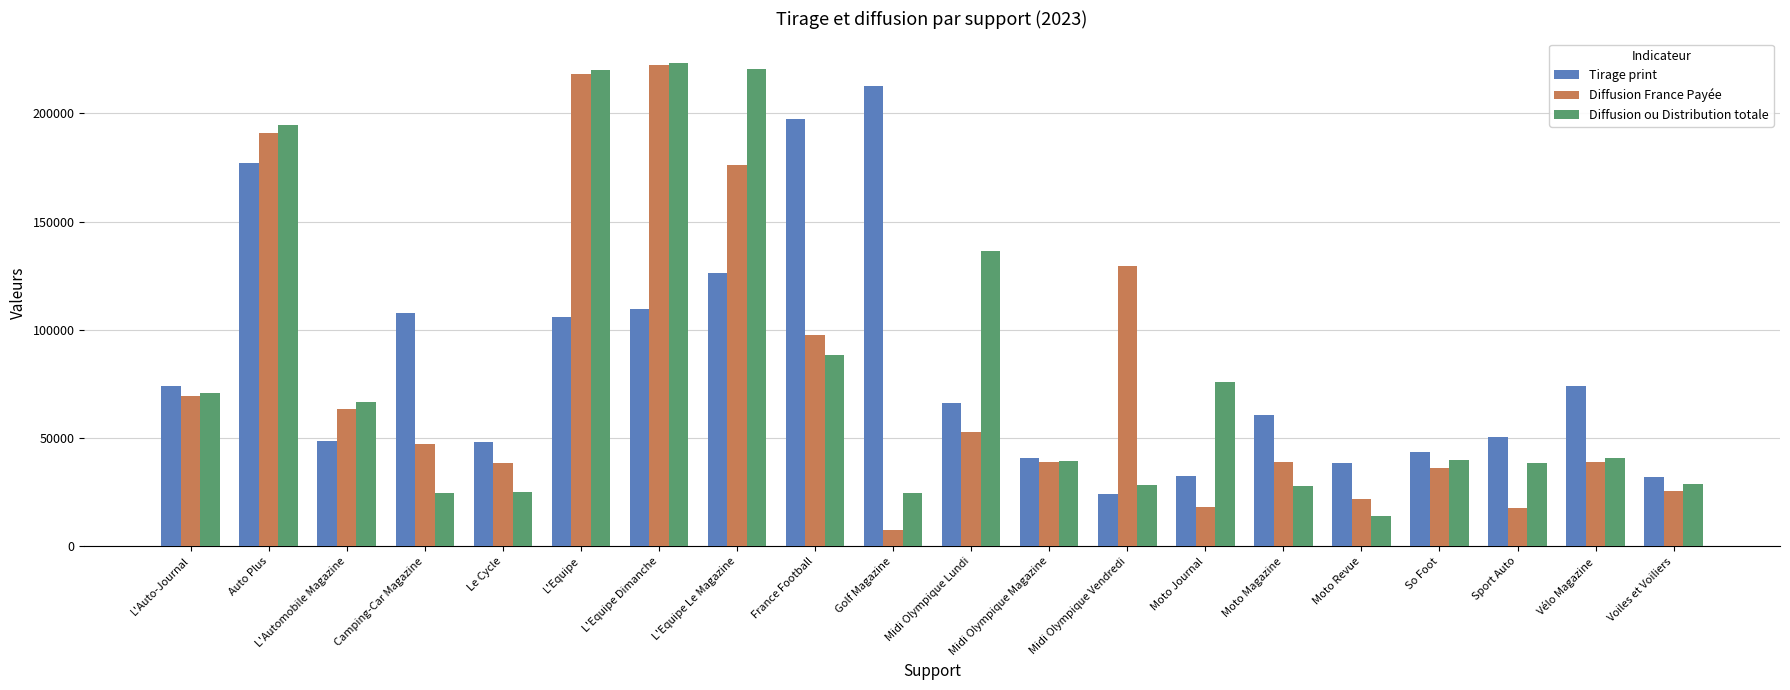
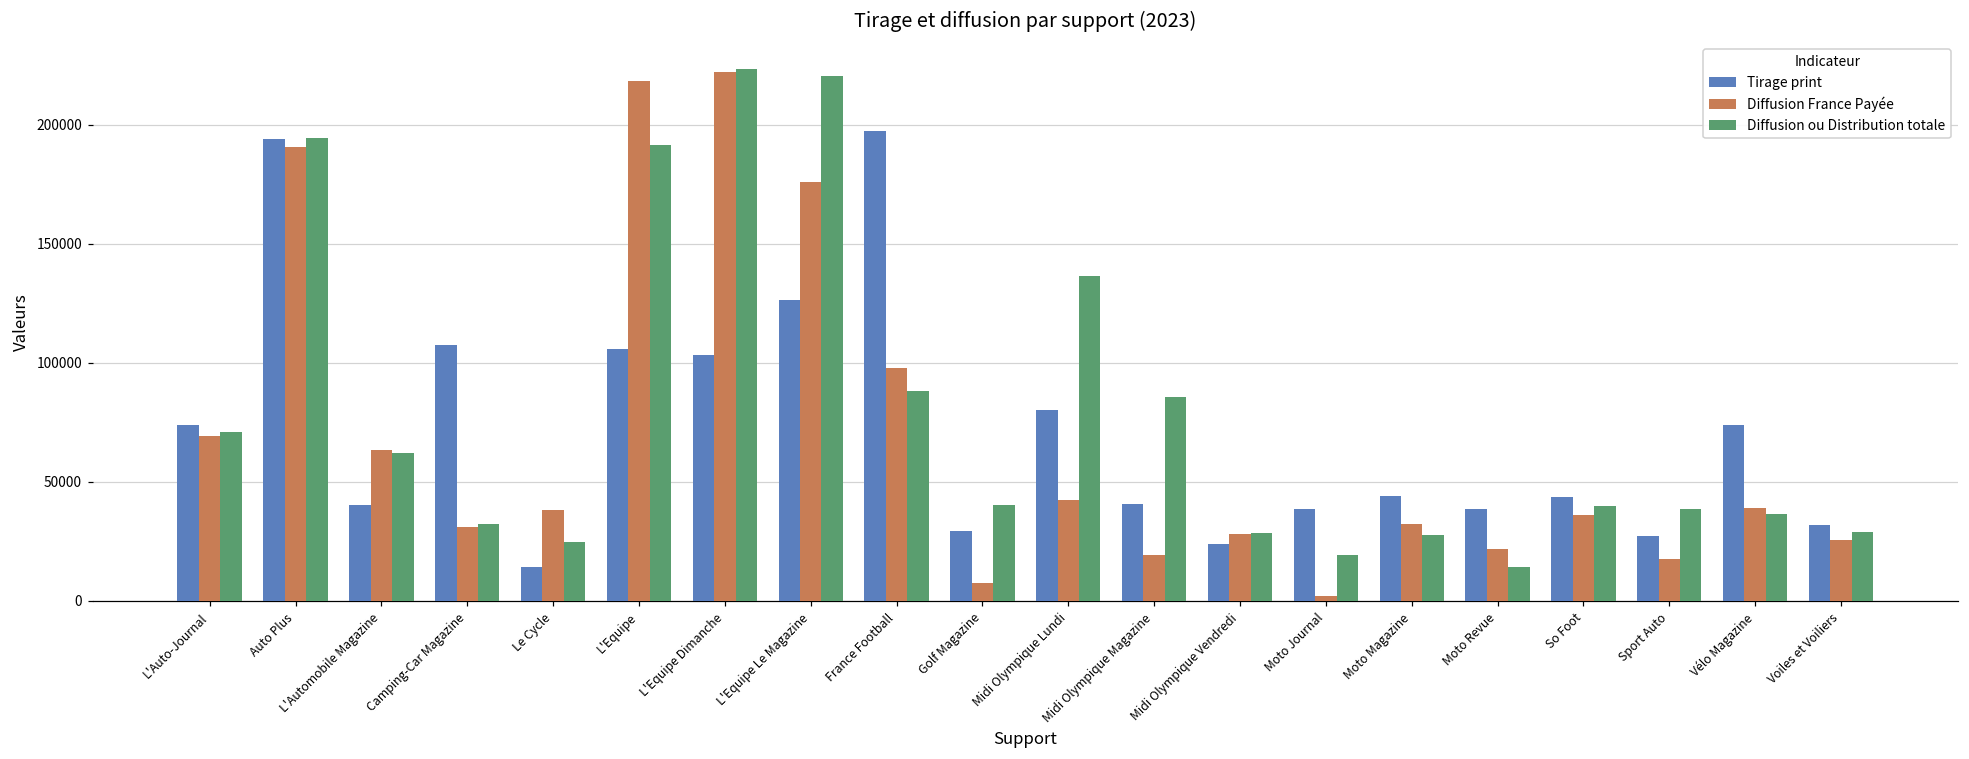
Tirage print, Auto Plus: 177000 -> 194000
Tirage print, L'Automobile Magazine: 49000 -> 40000
Diffusion ou Distribution totale, L'Automobile Magazine: 67000 -> 62000
Diffusion France Payée, Camping-Car Magazine: 47000 -> 31000
Diffusion ou Distribution totale, Camping-Car Magazine: 25000 -> 32000
Tirage print, Le Cycle: 48000 -> 14000
Diffusion ou Distribution totale, L'Equipe: 220000 -> 192000
Tirage print, L'Equipe Dimanche: 110000 -> 103000
Tirage print, Golf Magazine: 213000 -> 29000
Diffusion ou Distribution totale, Golf Magazine: 25000 -> 40000
Tirage print, Midi Olympique Lundi: 66000 -> 80000
Diffusion France Payée, Midi Olympique Lundi: 53000 -> 42000
Diffusion France Payée, Midi Olympique Magazine: 39000 -> 19000
Diffusion ou Distribution totale, Midi Olympique Magazine: 39000 -> 86000
Diffusion France Payée, Midi Olympique Vendredi: 130000 -> 28000
Tirage print, Moto Journal: 32000 -> 39000
Diffusion France Payée, Moto Journal: 18000 -> 2000
Diffusion ou Distribution totale, Moto Journal: 76000 -> 19000
Tirage print, Moto Magazine: 61000 -> 44000
Diffusion France Payée, Moto Magazine: 39000 -> 32000
Tirage print, Sport Auto: 51000 -> 27000
Diffusion ou Distribution totale, Vélo Magazine: 41000 -> 36000
